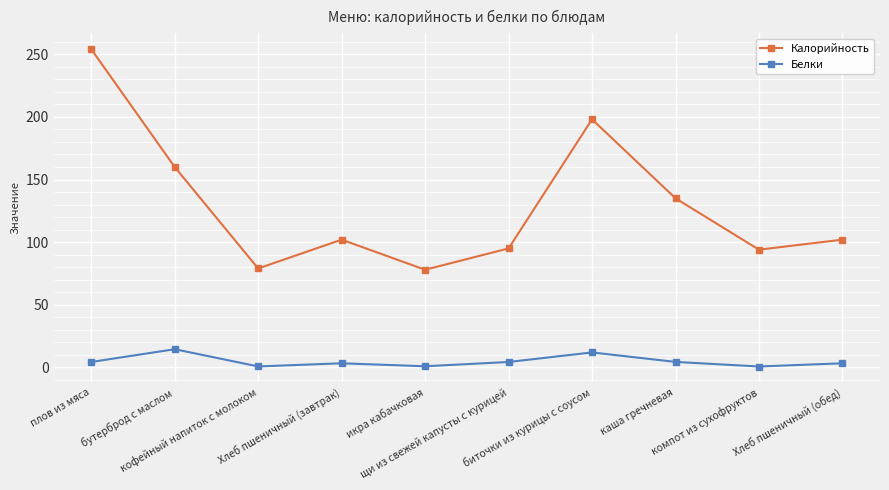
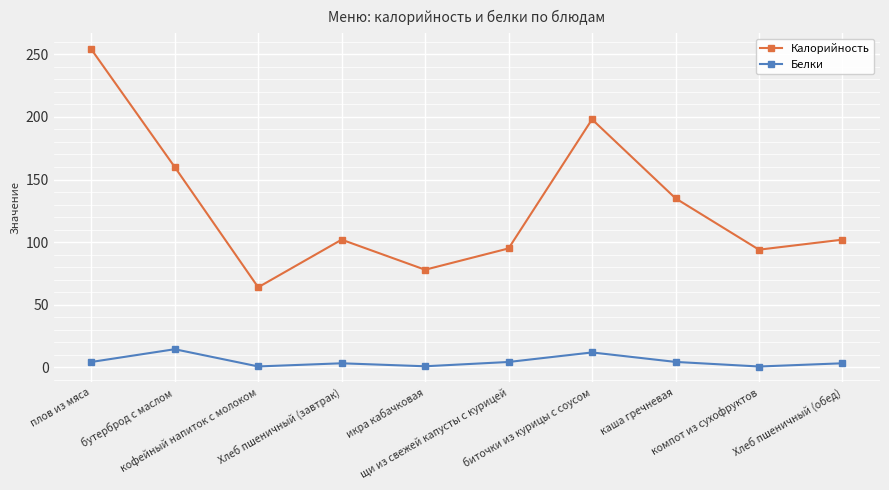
Калорийность, кофейный напиток с молоком: 79 -> 64
